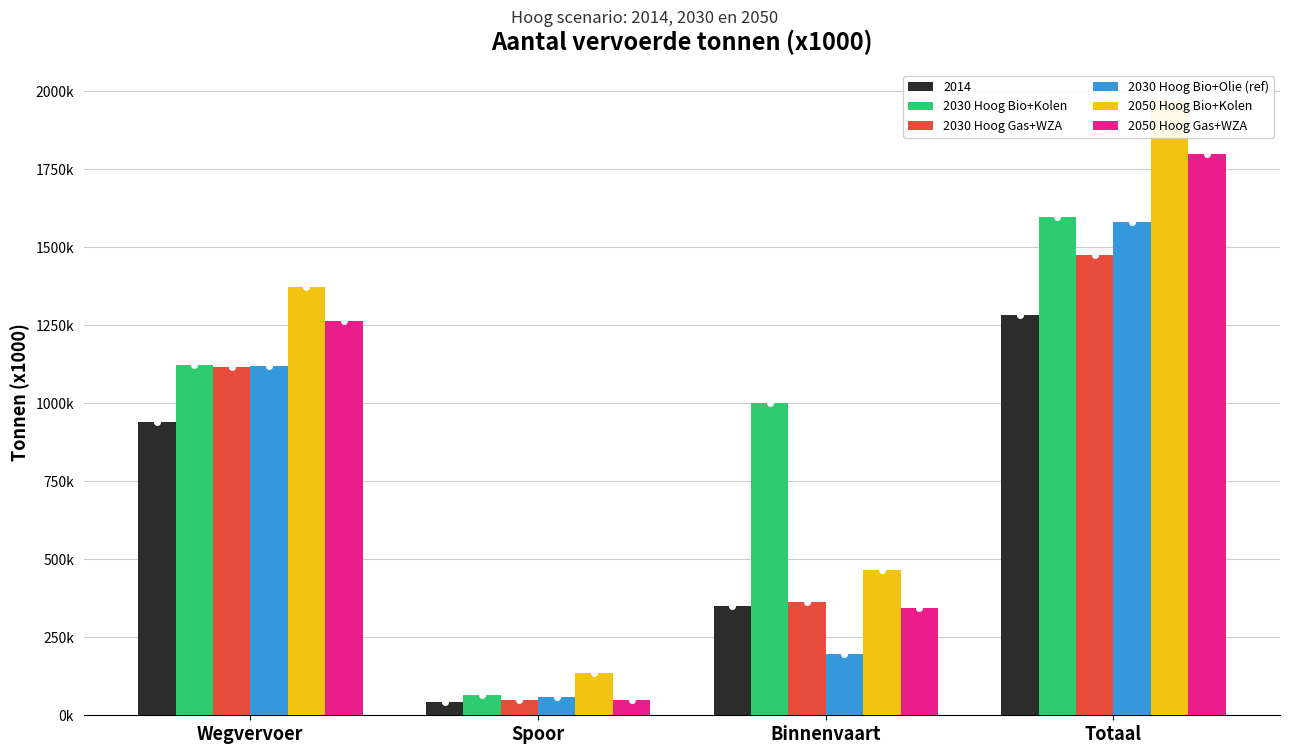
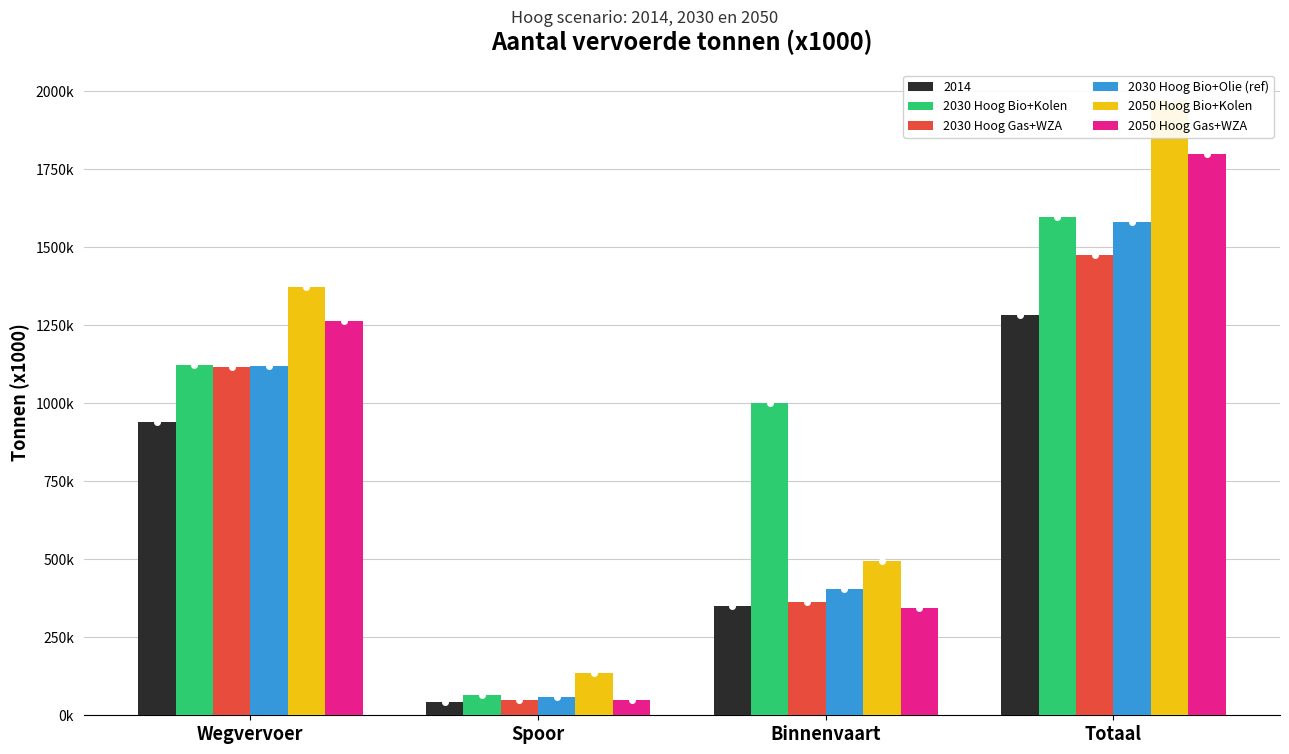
2030 Hoog Bio+Olie (ref), Binnenvaart: 200000 -> 400000
2050 Hoog Bio+Kolen, Binnenvaart: 460000 -> 490000
